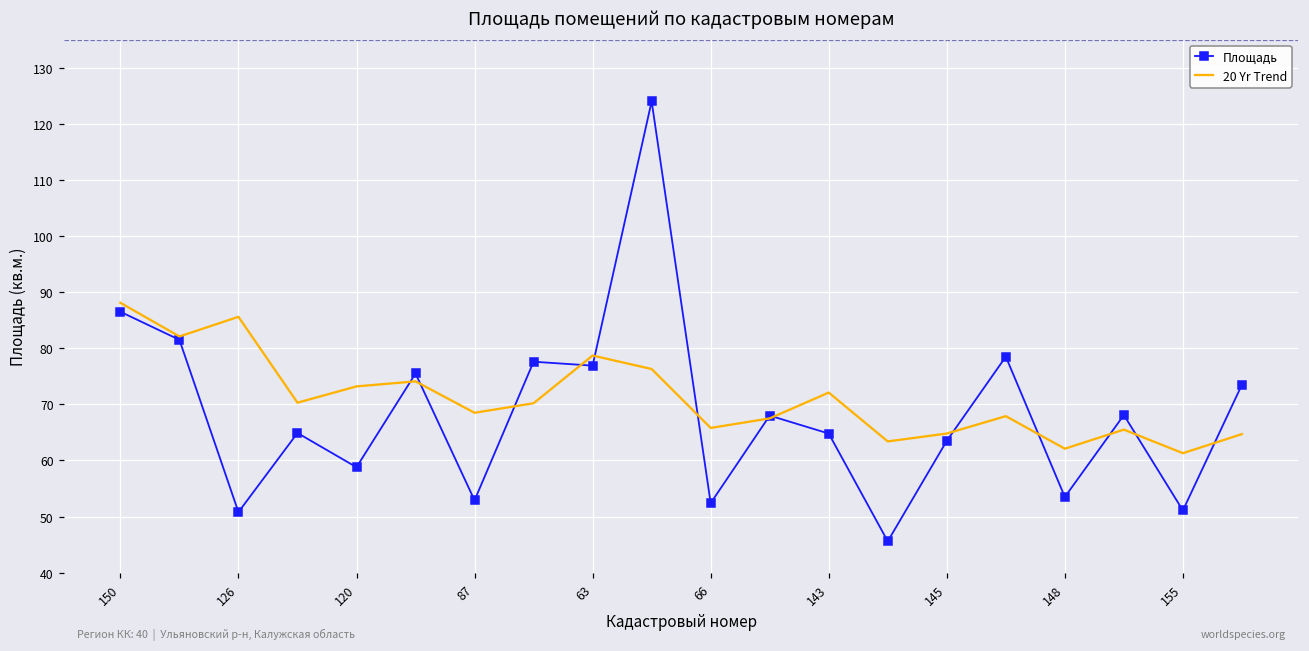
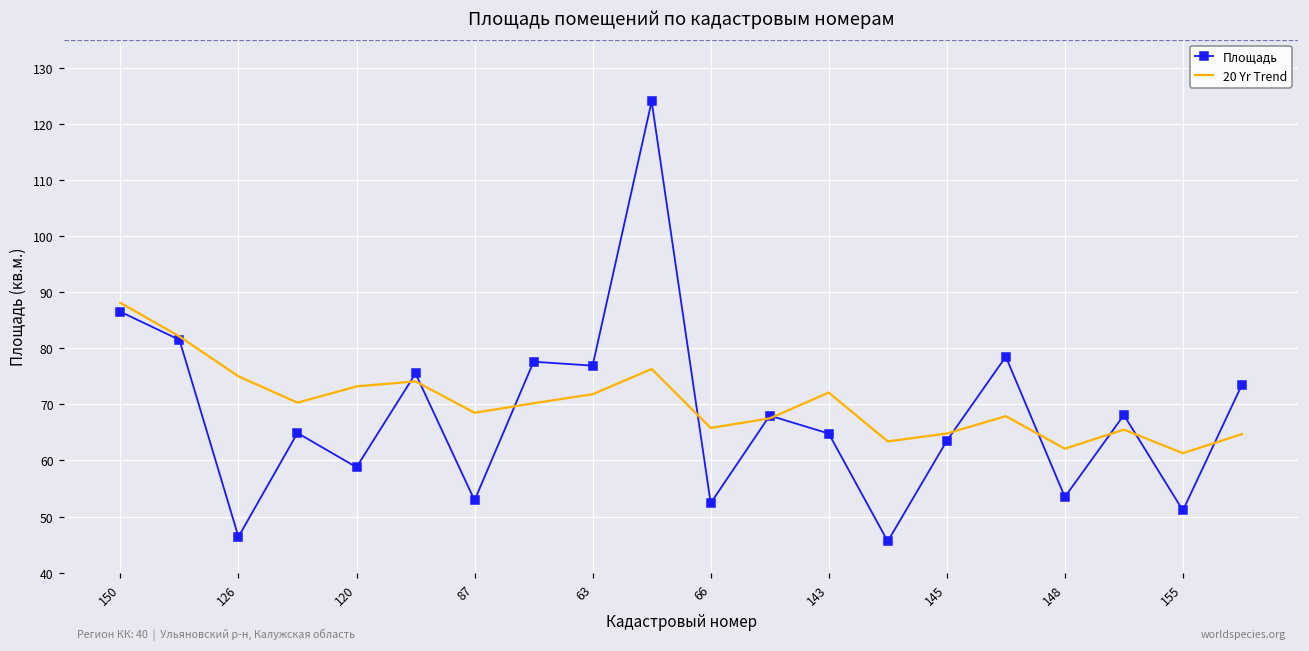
Площадь, 126: 51 -> 46
20 Yr Trend, 126: 86 -> 75
20 Yr Trend, 63: 79 -> 72
